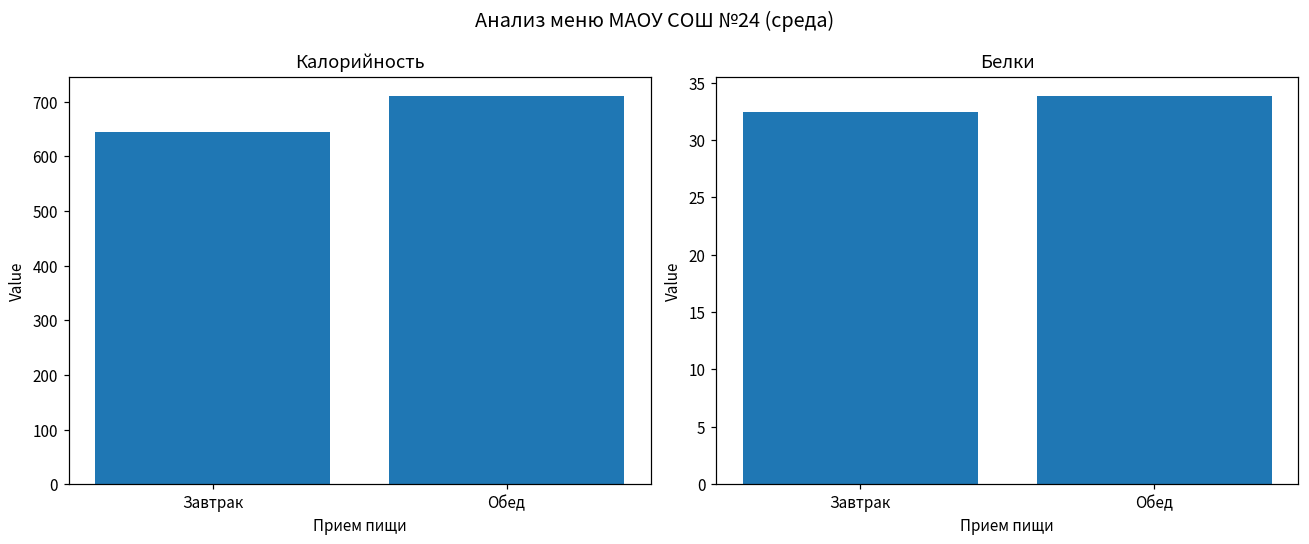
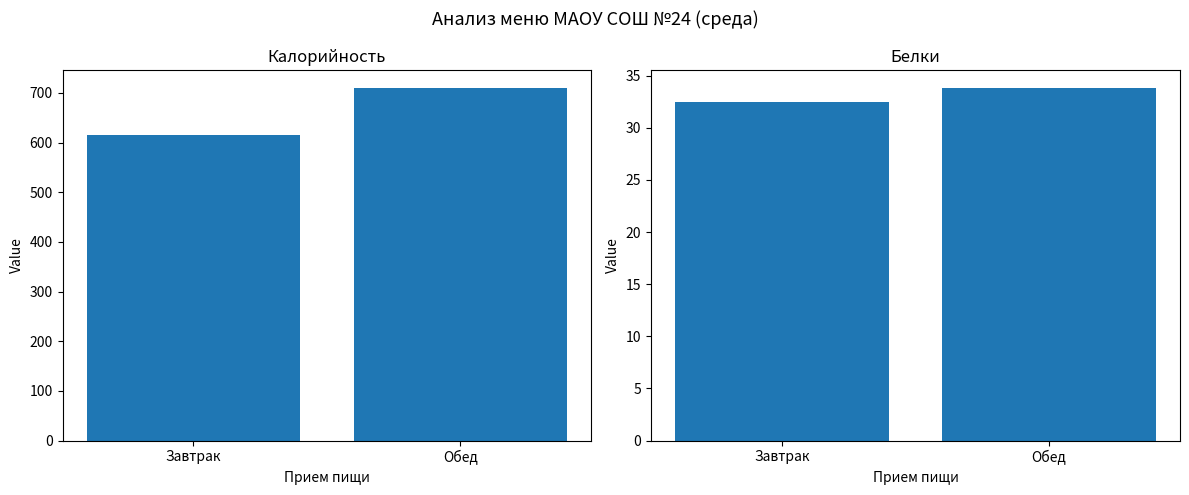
Калорийность, Завтрак: 640 -> 620
